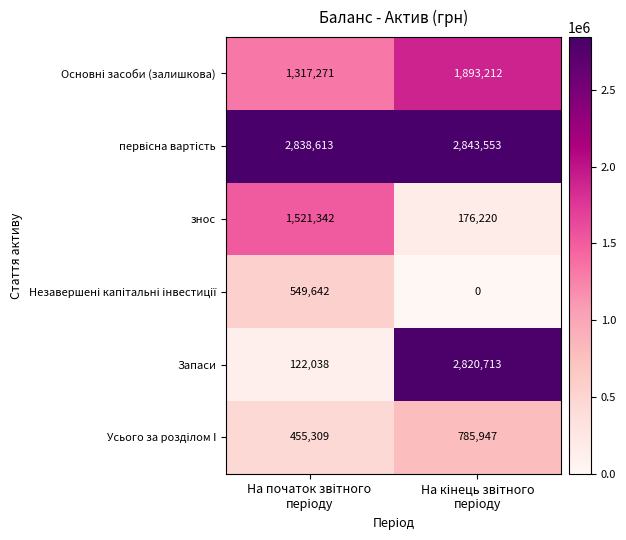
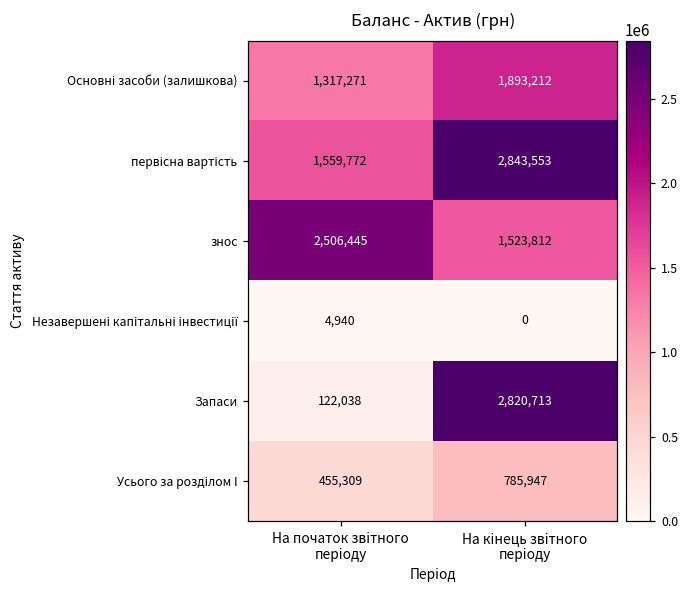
первісна вартість, На початок звітного періоду: 2,838,613 -> 1,559,772
знос, На початок звітного періоду: 1,521,342 -> 2,506,445
знос, На кінець звітного періоду: 176,220 -> 1,523,812
Незавершені капітальні інвестиції, На початок звітного періоду: 549,642 -> 4,940
